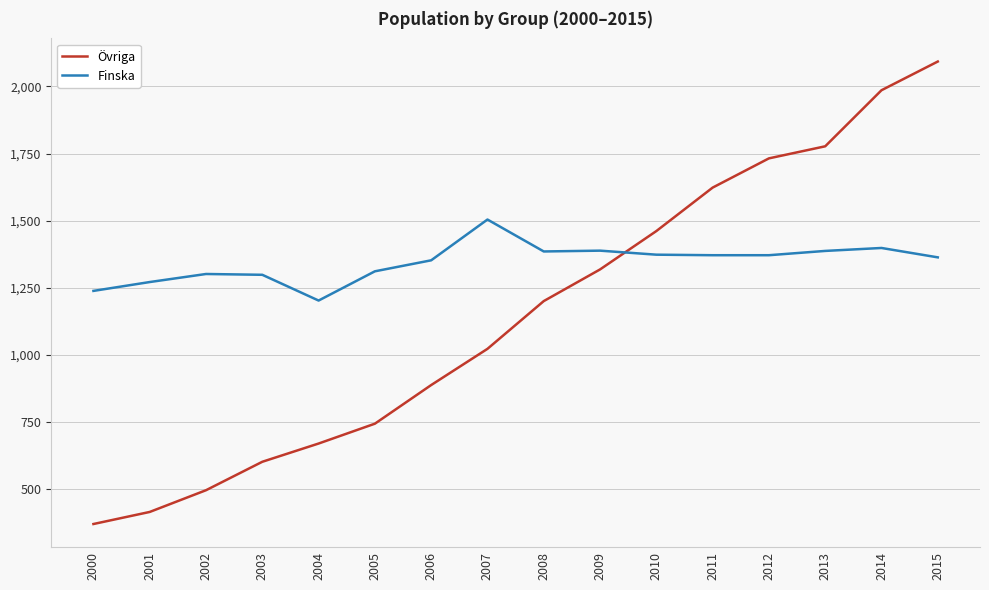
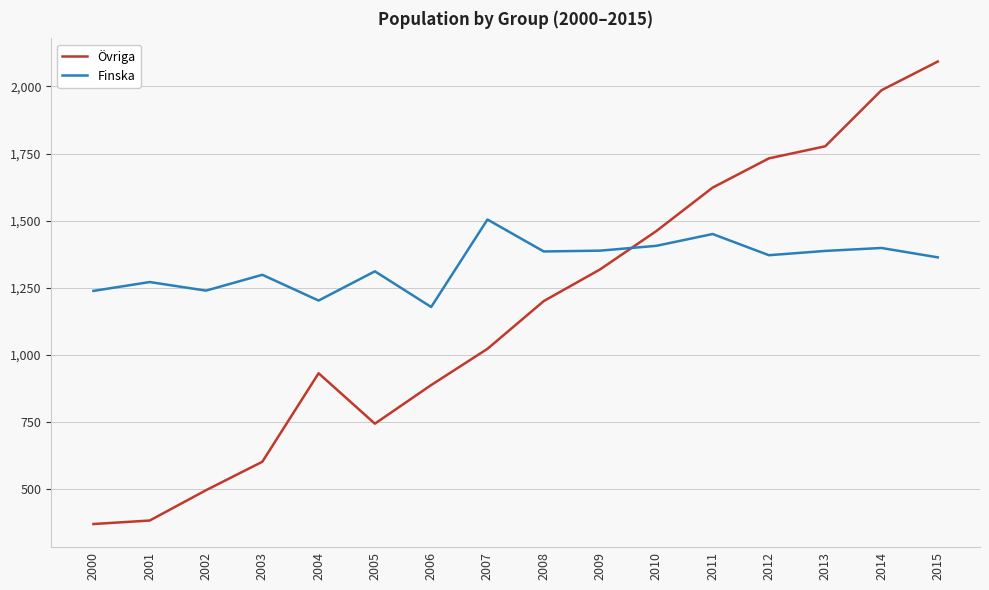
Övriga, 2001: 410 -> 380
Finska, 2002: 1,300 -> 1,240
Övriga, 2004: 670 -> 930
Finska, 2006: 1,350 -> 1,180
Finska, 2010: 1,370 -> 1,410
Finska, 2011: 1,370 -> 1,450
